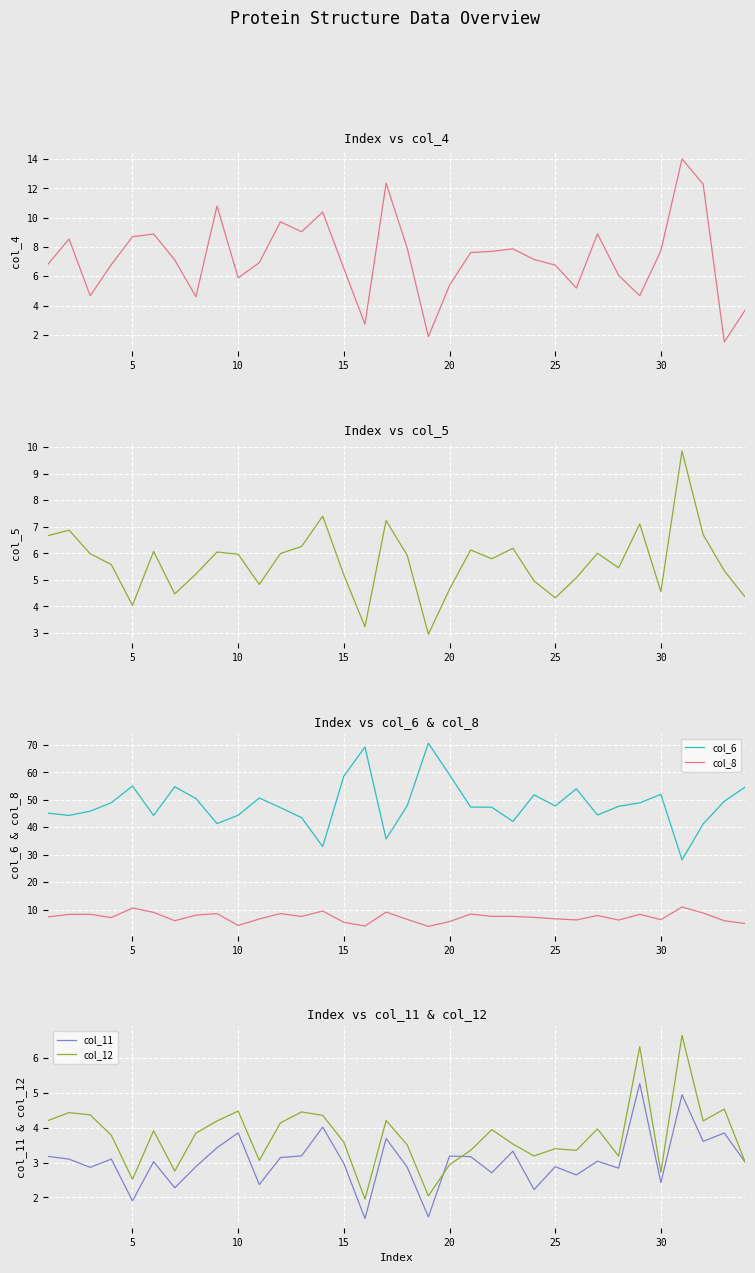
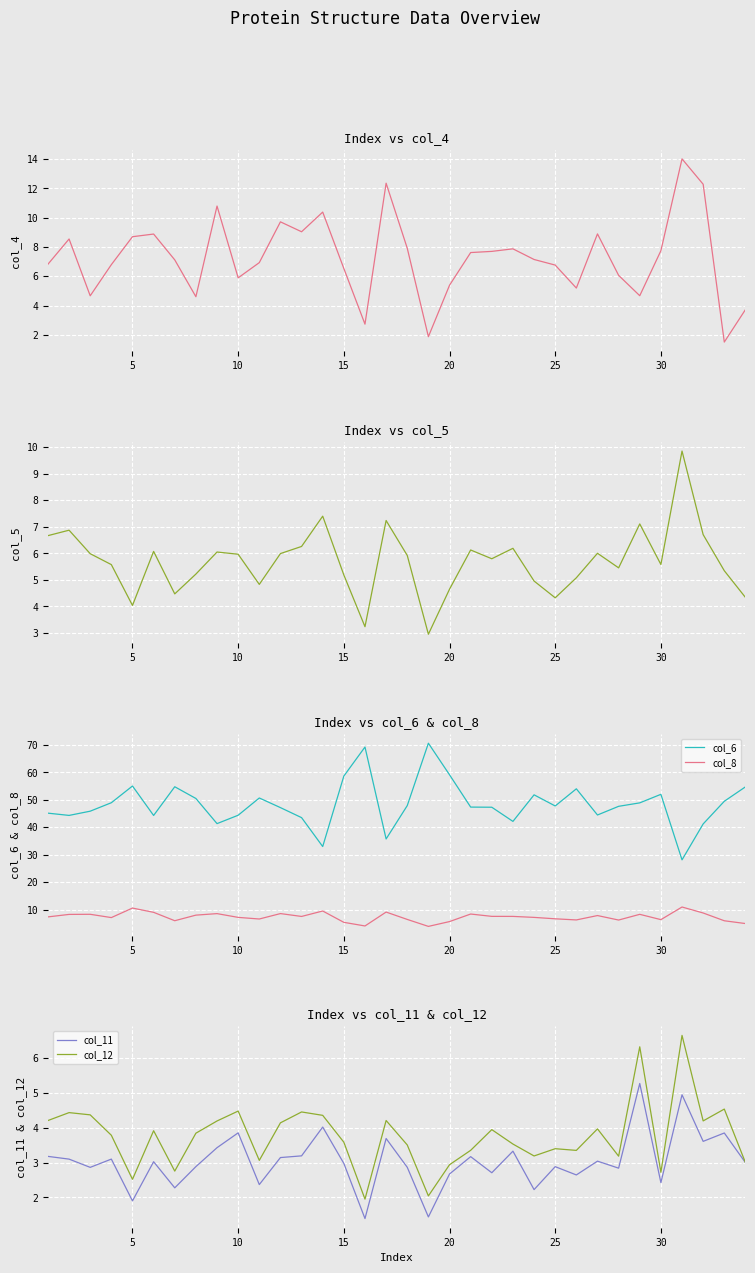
Index vs col_5, 30: 4.6 -> 5.6
Index vs col_6 & col_8, col_8, 10: 4 -> 7
Index vs col_11 & col_12, col_11, 20: 3.2 -> 2.7
